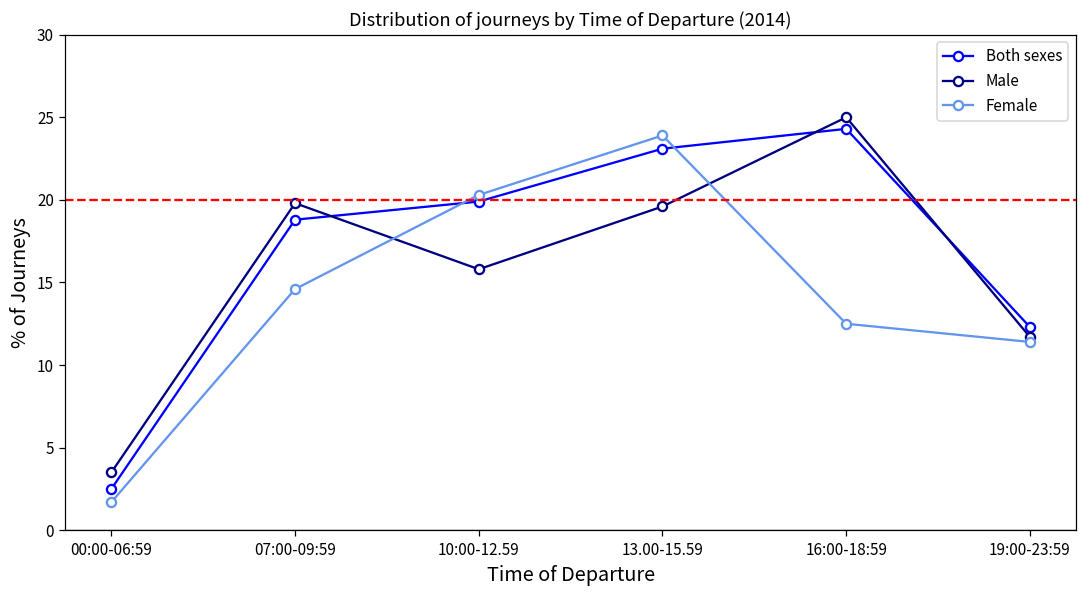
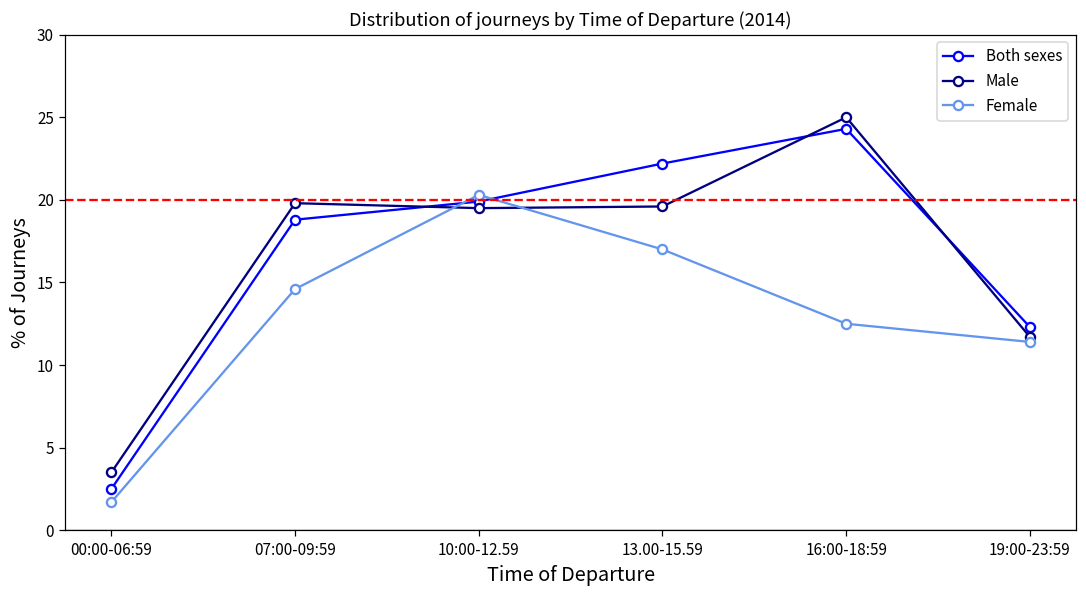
Male, 10:00-12.59: 15.8 -> 19.5
Both sexes, 13.00-15.59: 23.1 -> 22.2
Female, 13.00-15.59: 23.9 -> 17.0
